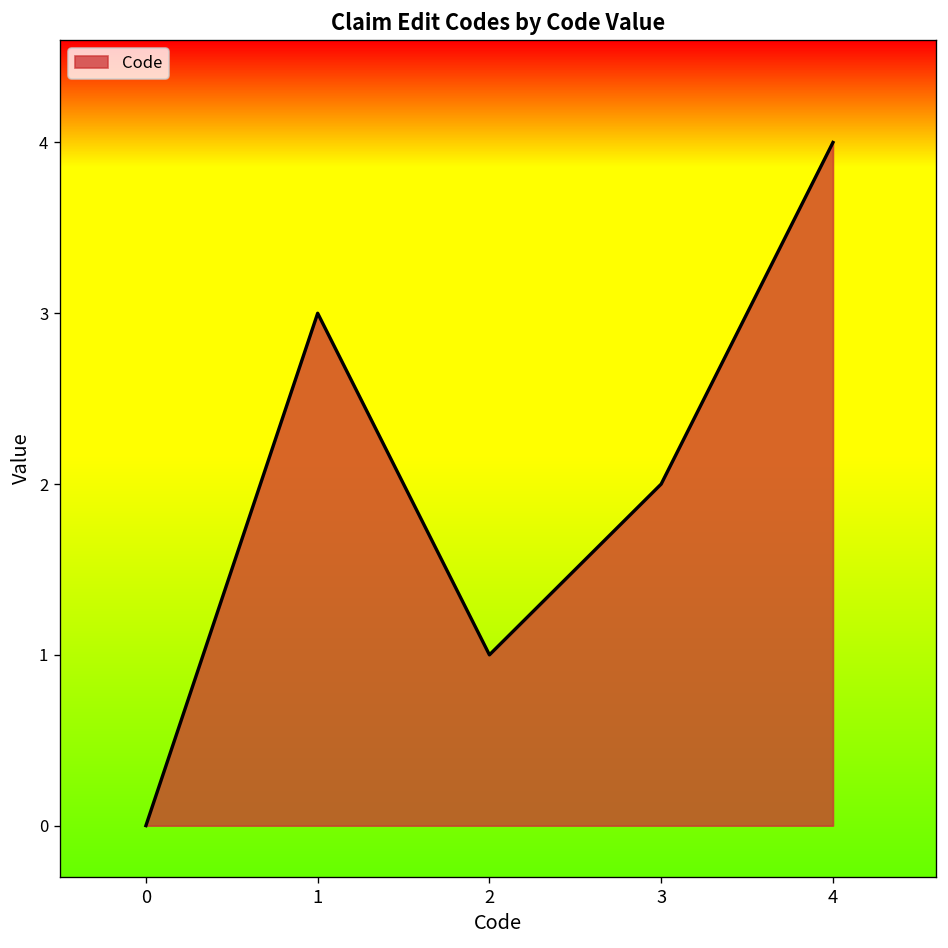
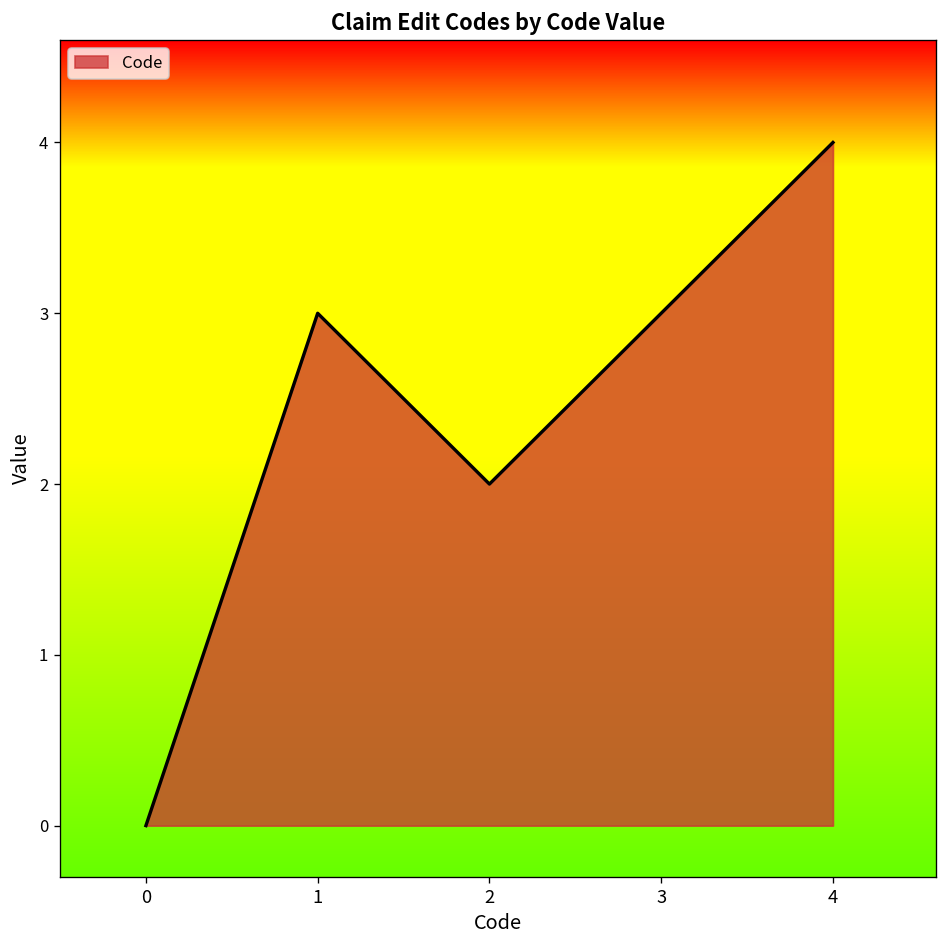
2: 1 -> 2
3: 2 -> 3
